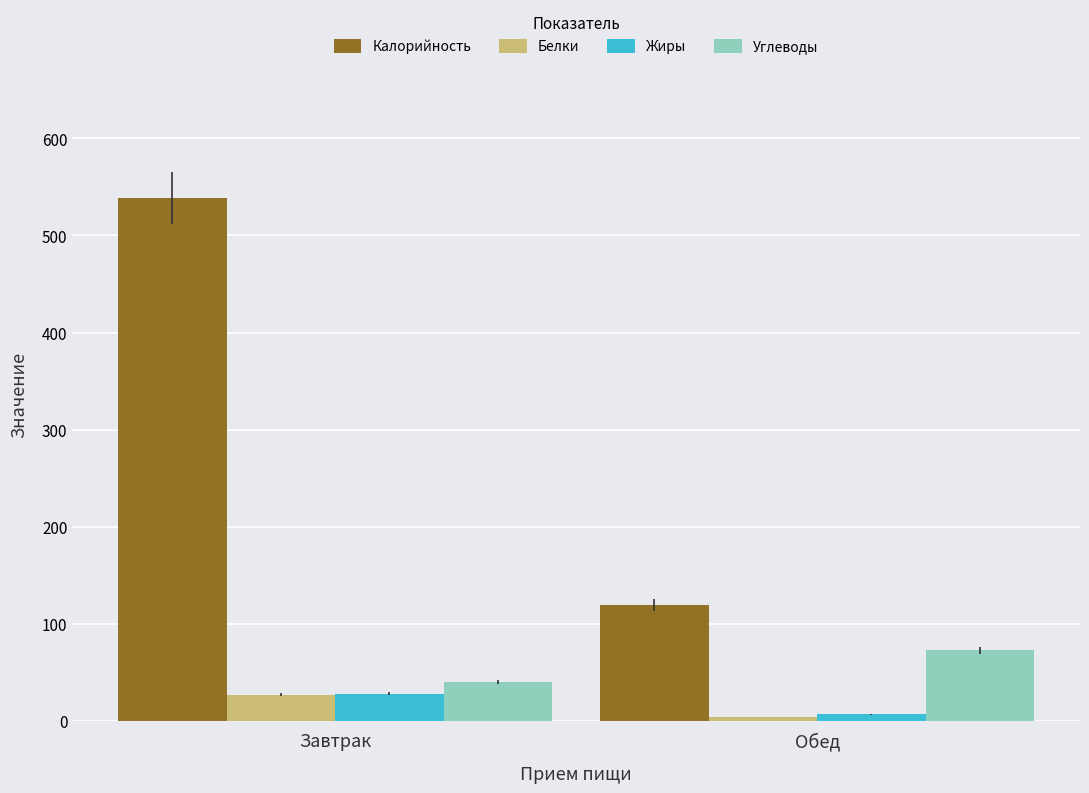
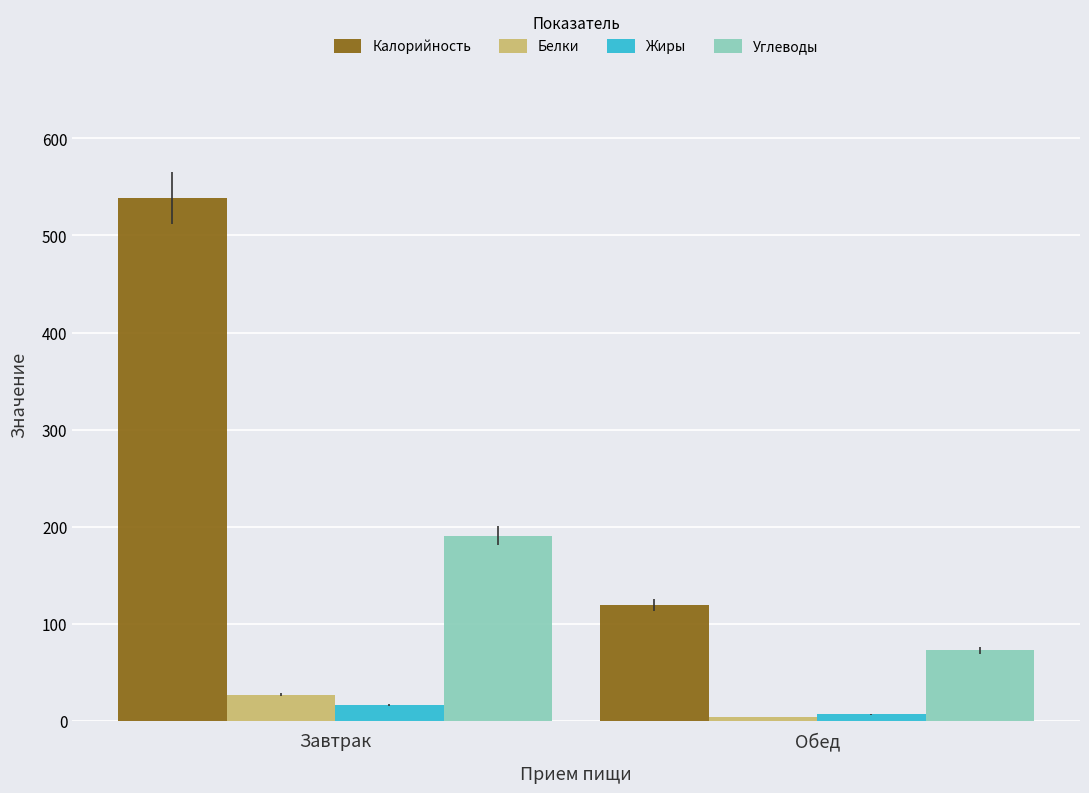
Жиры, Завтрак: 30 -> 20
Углеводы, Завтрак: 40 -> 190
